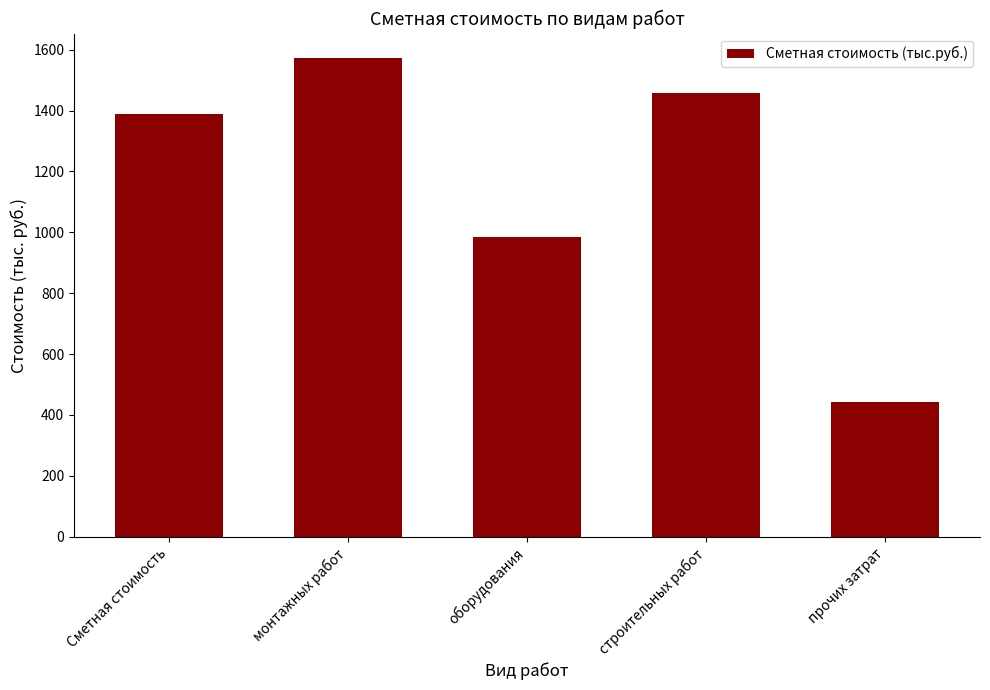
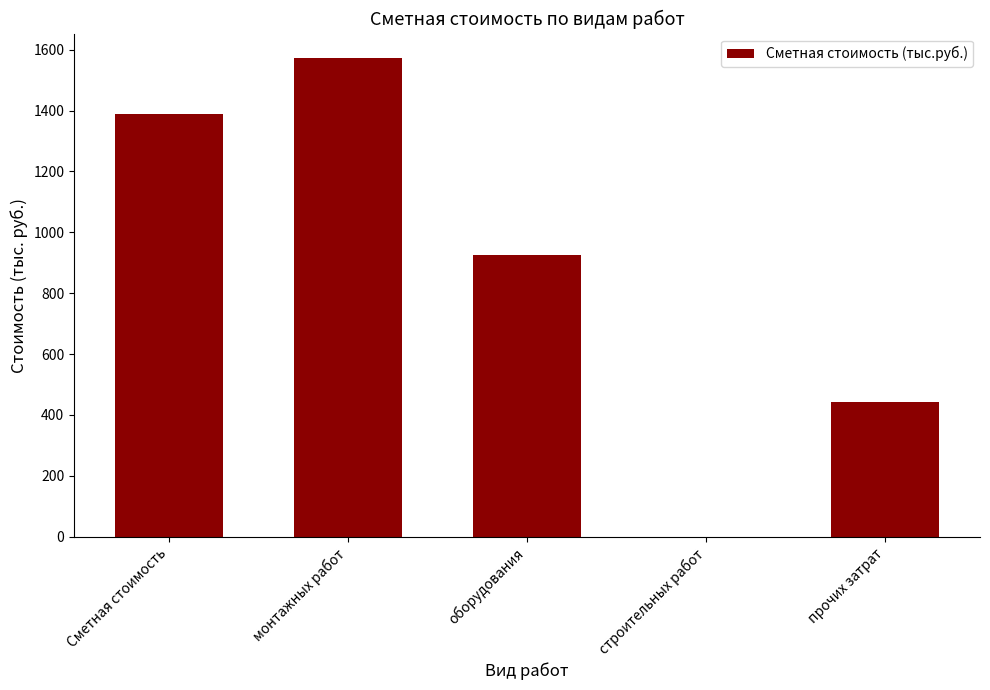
оборудования: 980 -> 930
строительных работ: 1460 -> 0
